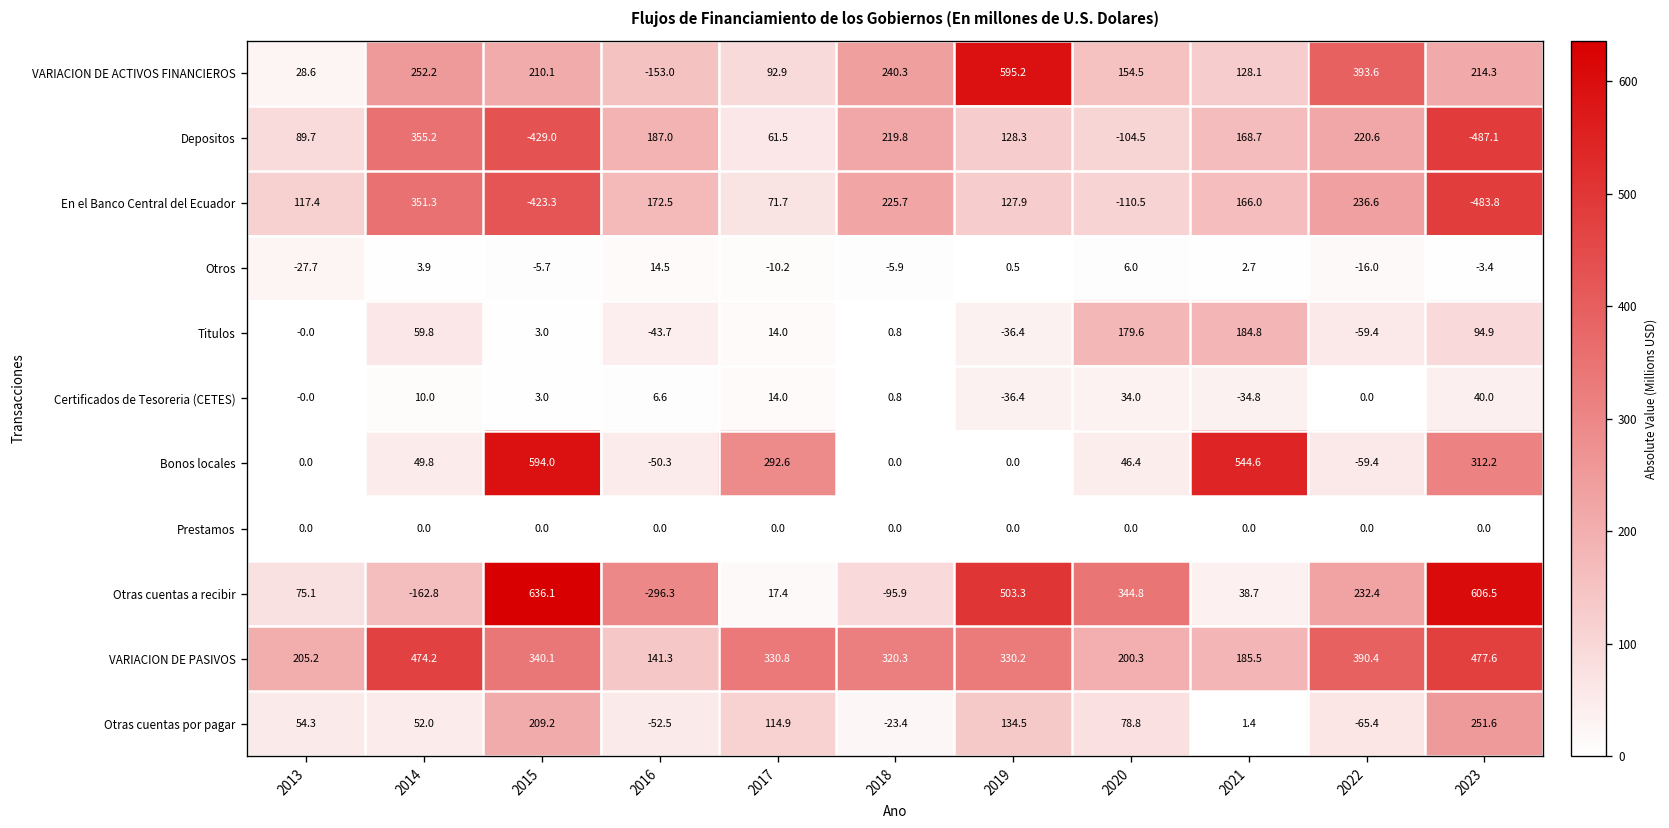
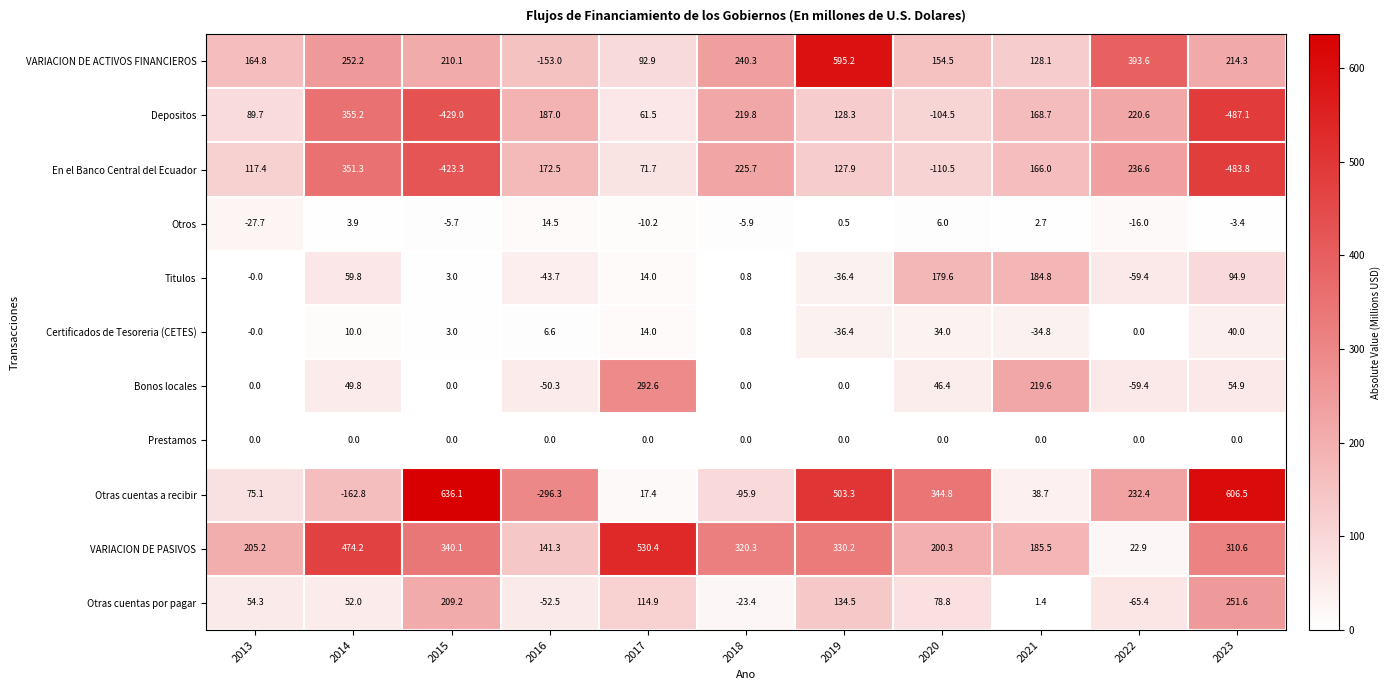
VARIACION DE ACTIVOS FINANCIEROS, 2013: 28.6 -> 164.8
Bonos locales, 2015: 594.0 -> 0.0
Bonos locales, 2021: 544.6 -> 219.6
Bonos locales, 2023: 312.2 -> 54.9
VARIACION DE PASIVOS, 2017: 330.8 -> 530.4
VARIACION DE PASIVOS, 2022: 390.4 -> 22.9
VARIACION DE PASIVOS, 2023: 477.6 -> 310.6
